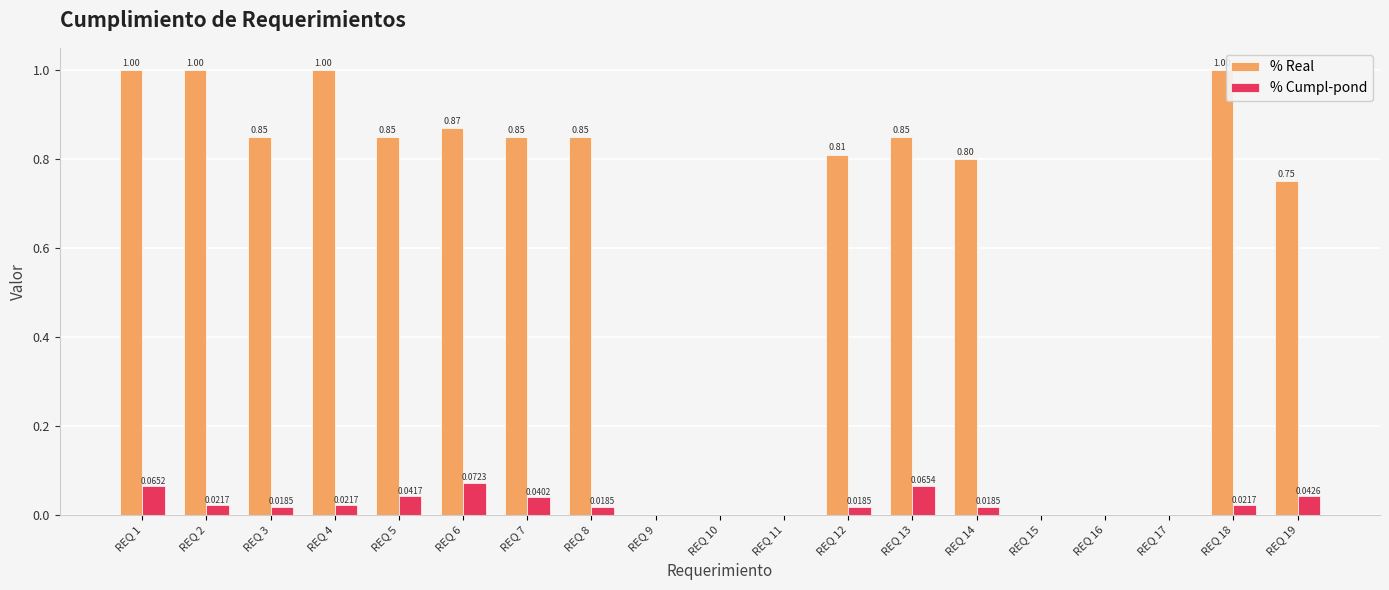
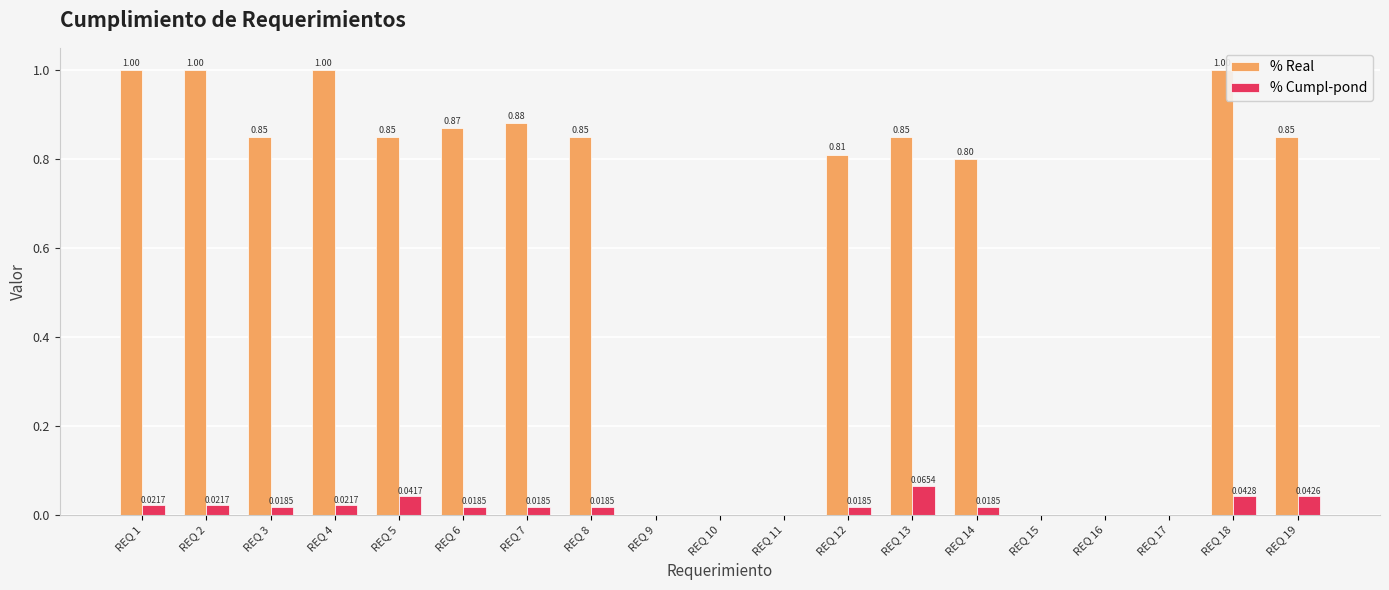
% Cumpl-pond, REQ 1: 0.0652 -> 0.0217
% Cumpl-pond, REQ 6: 0.0723 -> 0.0185
% Real, REQ 7: 0.85 -> 0.88
% Cumpl-pond, REQ 7: 0.0402 -> 0.0185
% Cumpl-pond, REQ 18: 0.0217 -> 0.0428
% Real, REQ 19: 0.75 -> 0.85
